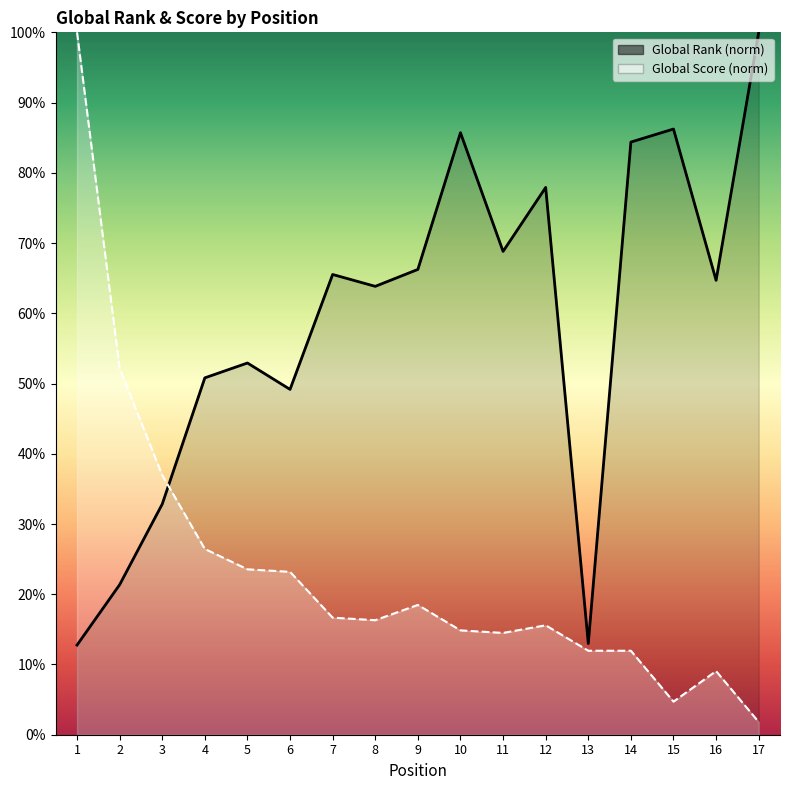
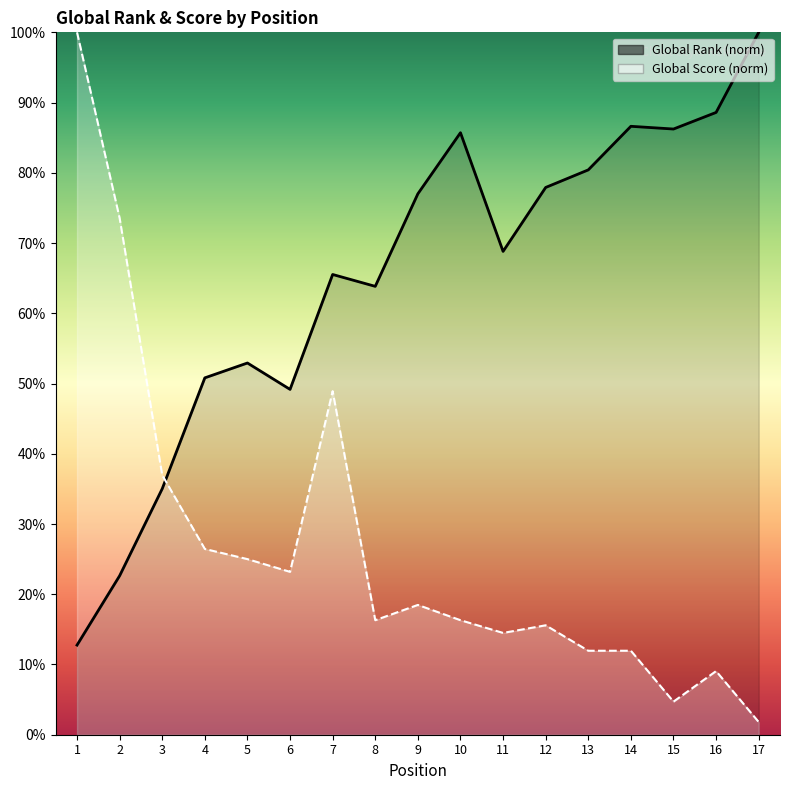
Global Rank (norm), 2: 21% -> 23%
Global Score (norm), 2: 52% -> 74%
Global Rank (norm), 3: 33% -> 35%
Global Score (norm), 5: 24% -> 25%
Global Score (norm), 7: 17% -> 49%
Global Rank (norm), 9: 66% -> 77%
Global Score (norm), 10: 15% -> 16%
Global Rank (norm), 13: 13% -> 80%
Global Rank (norm), 14: 84% -> 87%
Global Rank (norm), 16: 65% -> 89%
